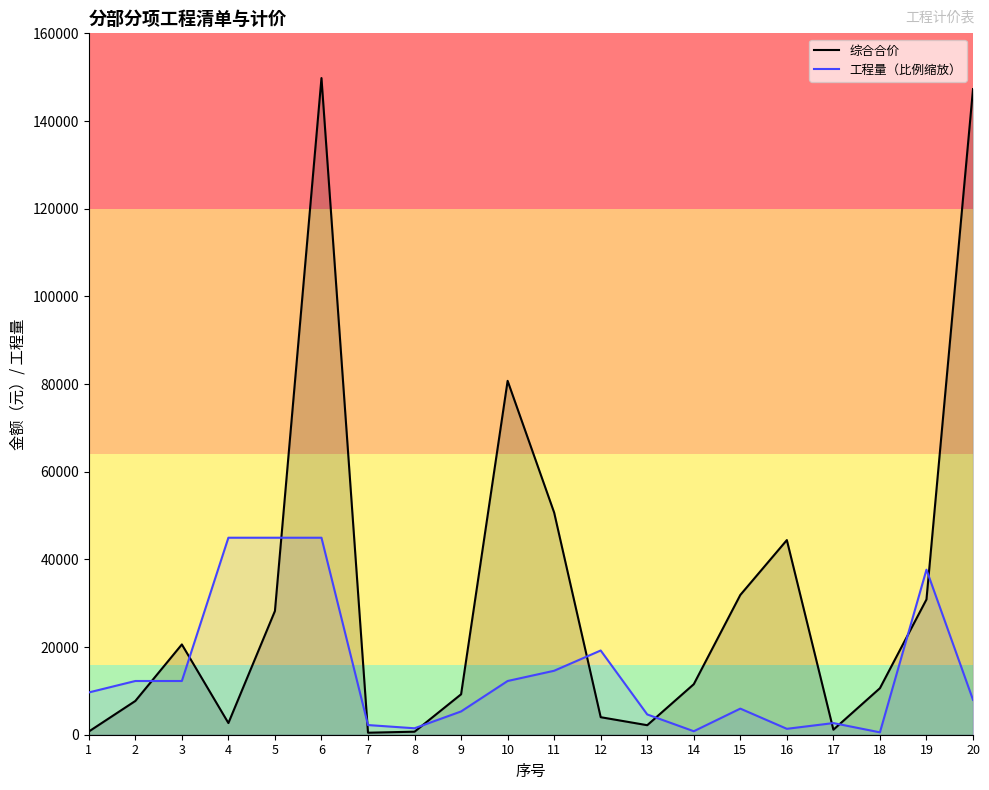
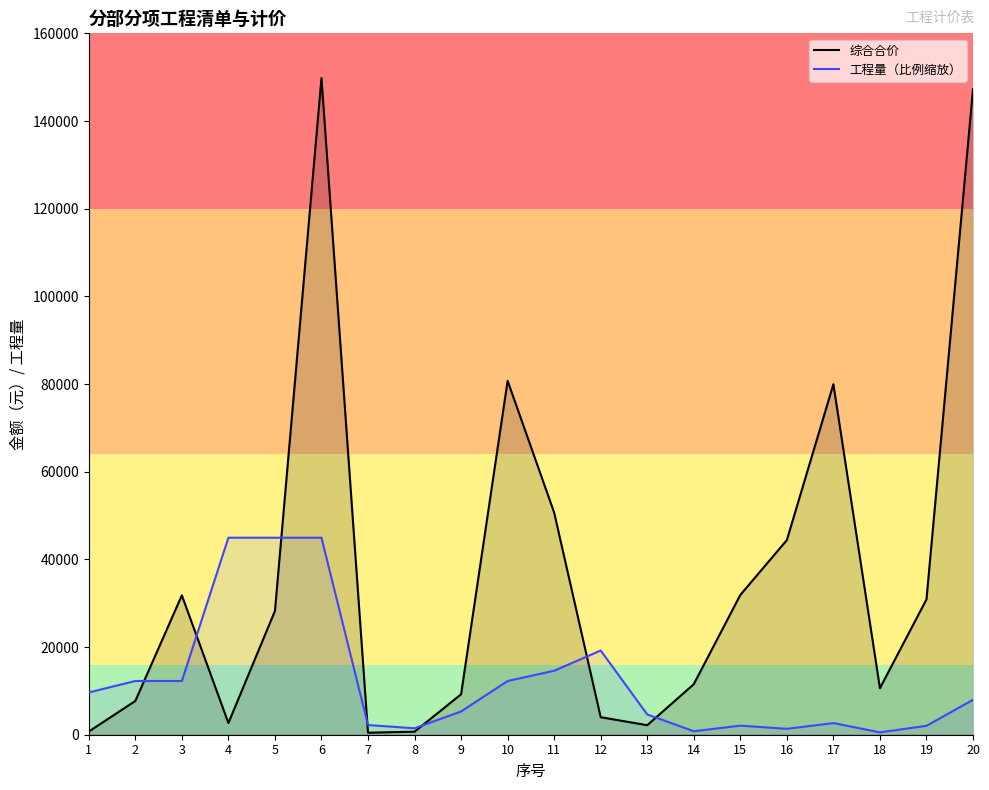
综合合价, 3: 21000 -> 32000
工程量（比例缩放）, 15: 6000 -> 2000
综合合价, 17: 1000 -> 80000
工程量（比例缩放）, 19: 38000 -> 2000
